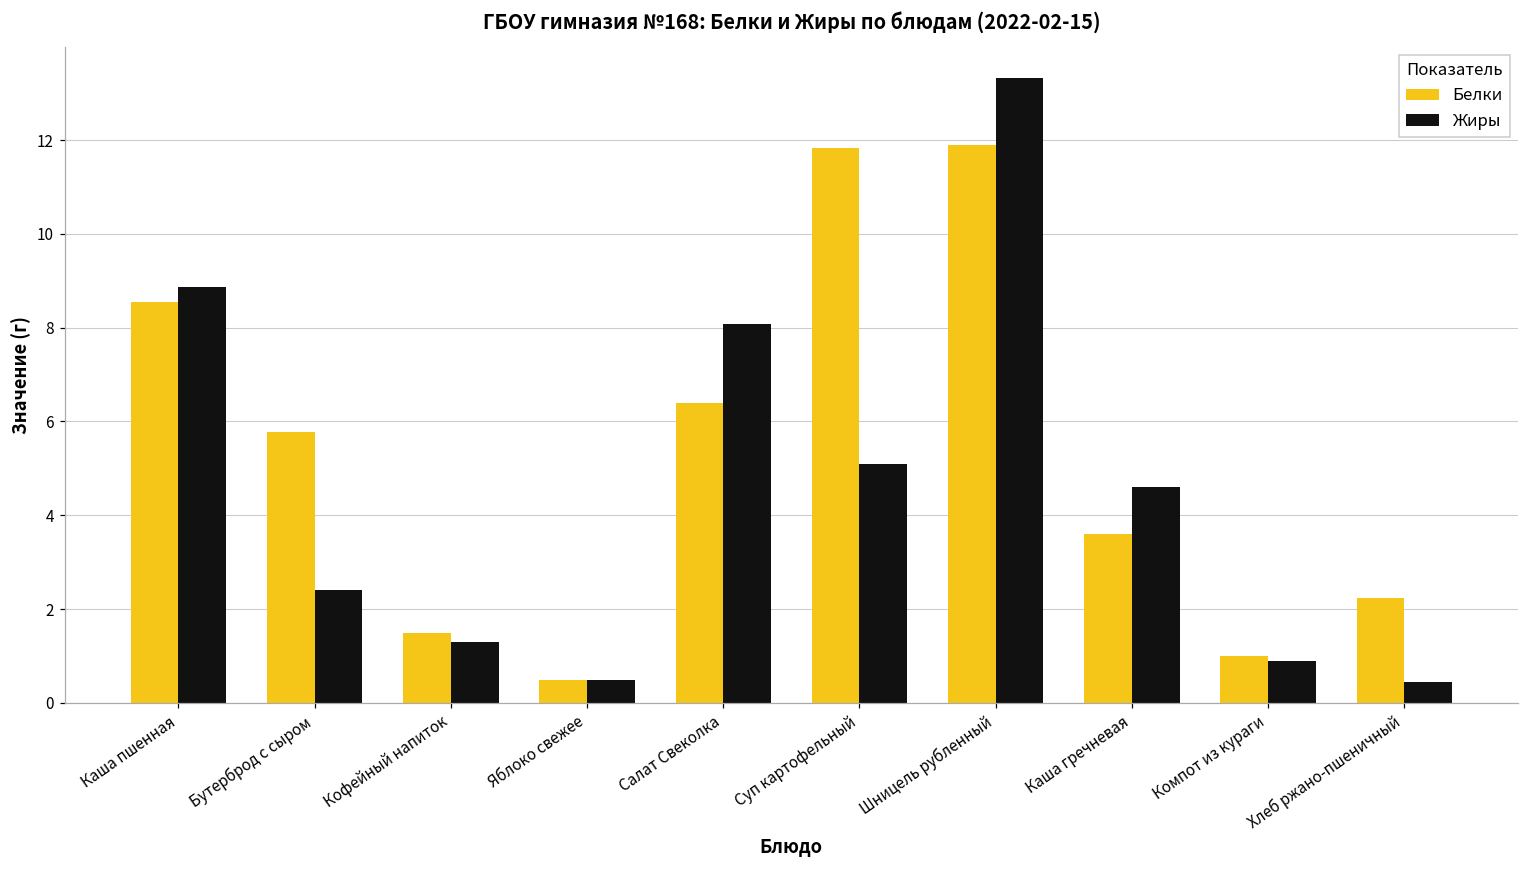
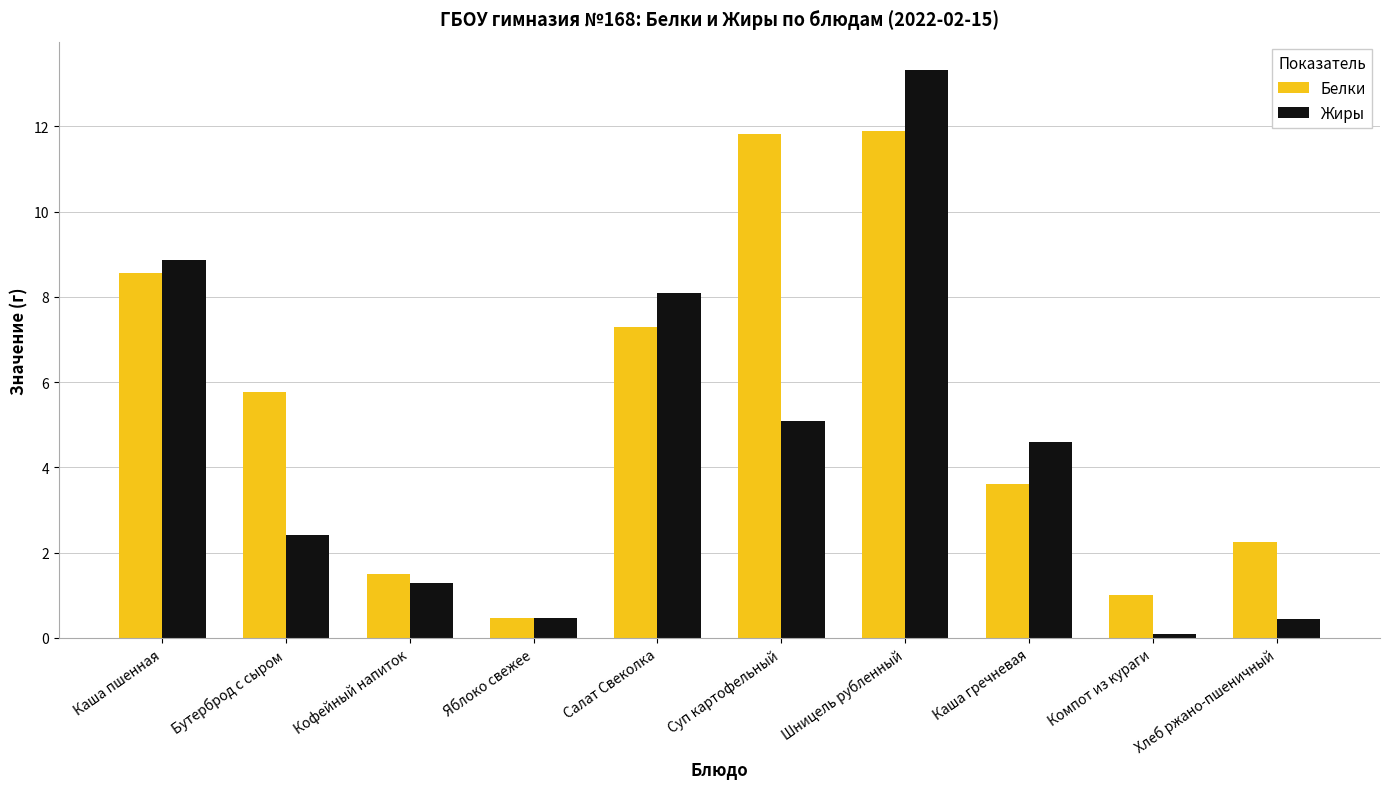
Белки, Салат Свеколка: 6.4 -> 7.3
Жиры, Компот из кураги: 0.9 -> 0.1
